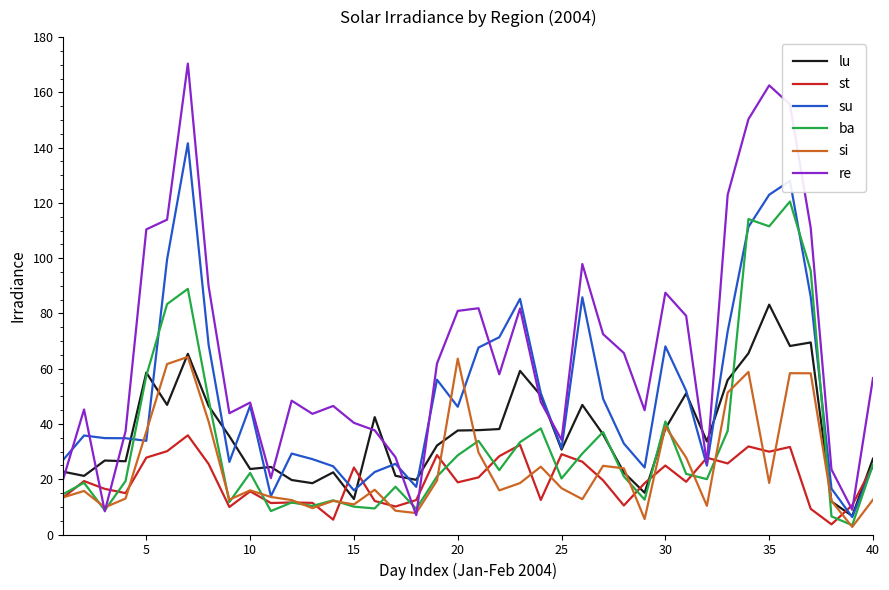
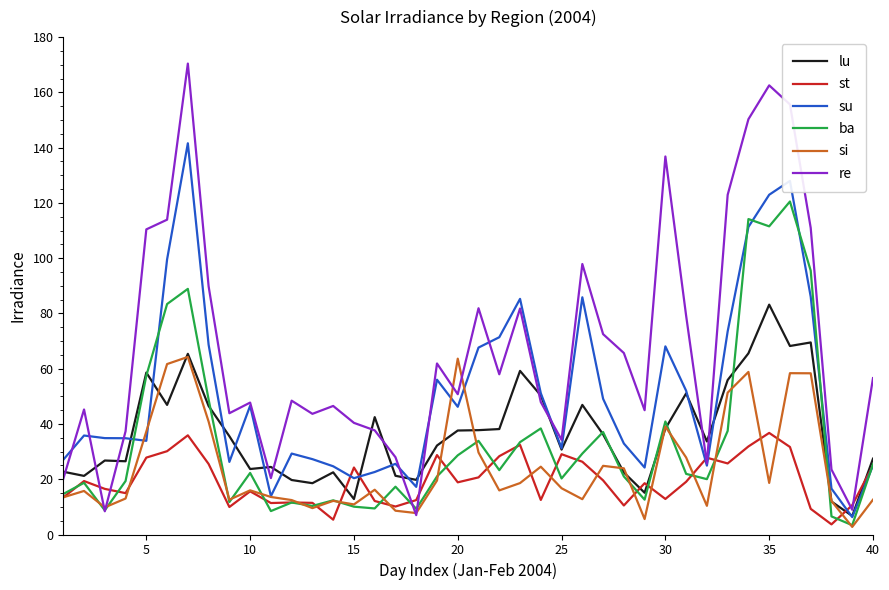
su, 15: 16 -> 20
re, 20: 81 -> 51
st, 30: 25 -> 13
re, 30: 88 -> 137
st, 35: 30 -> 37
